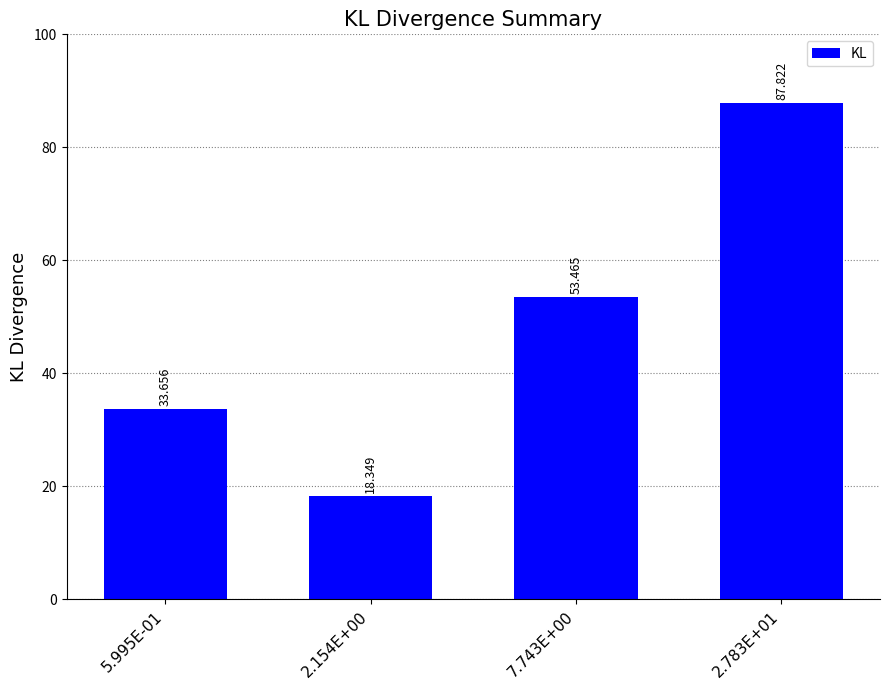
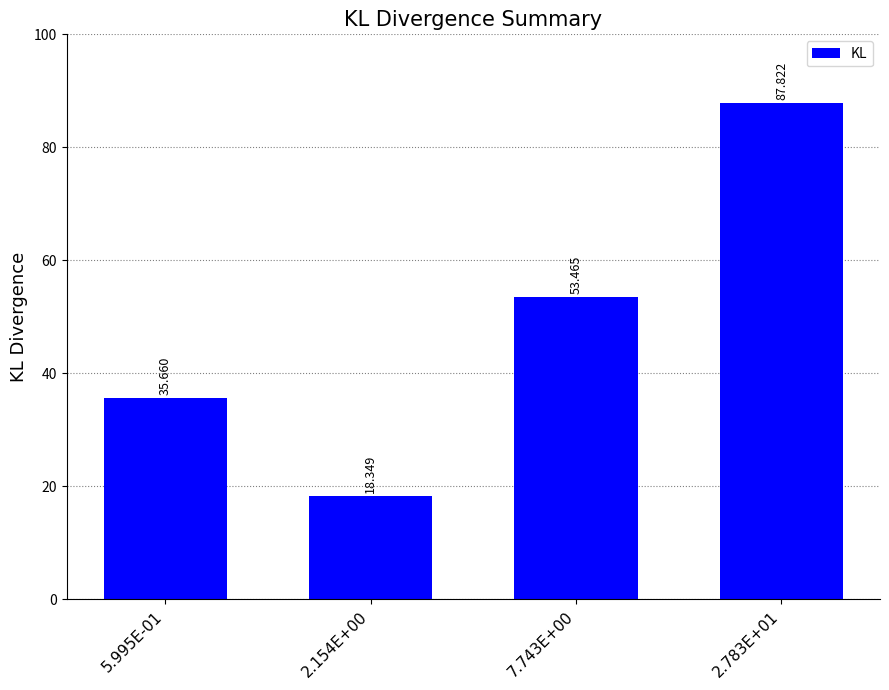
5.995E-01: 33.656 -> 35.660
